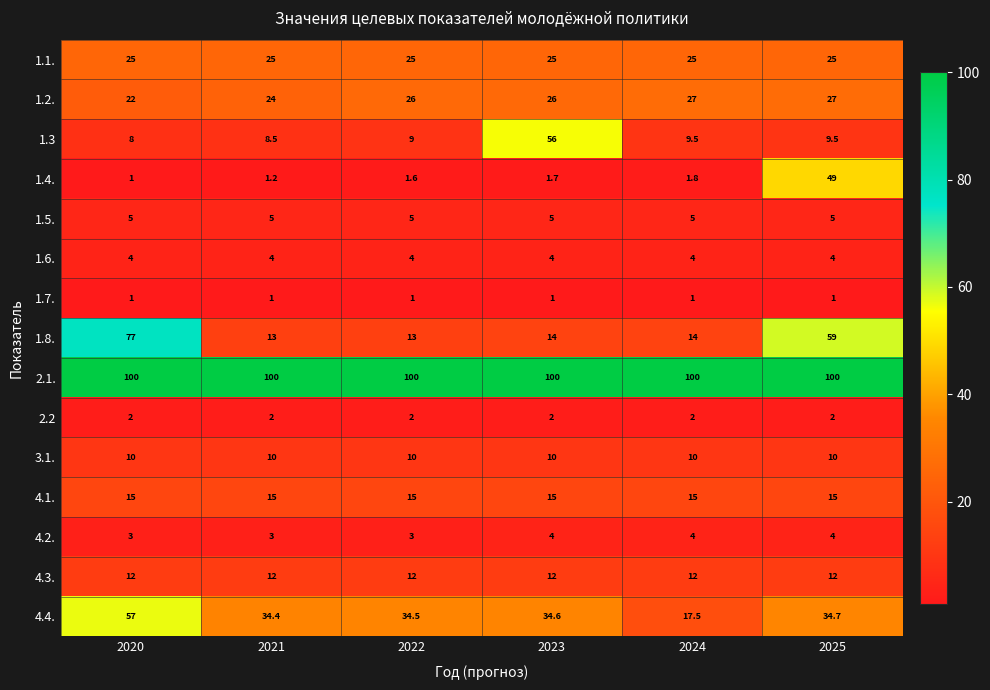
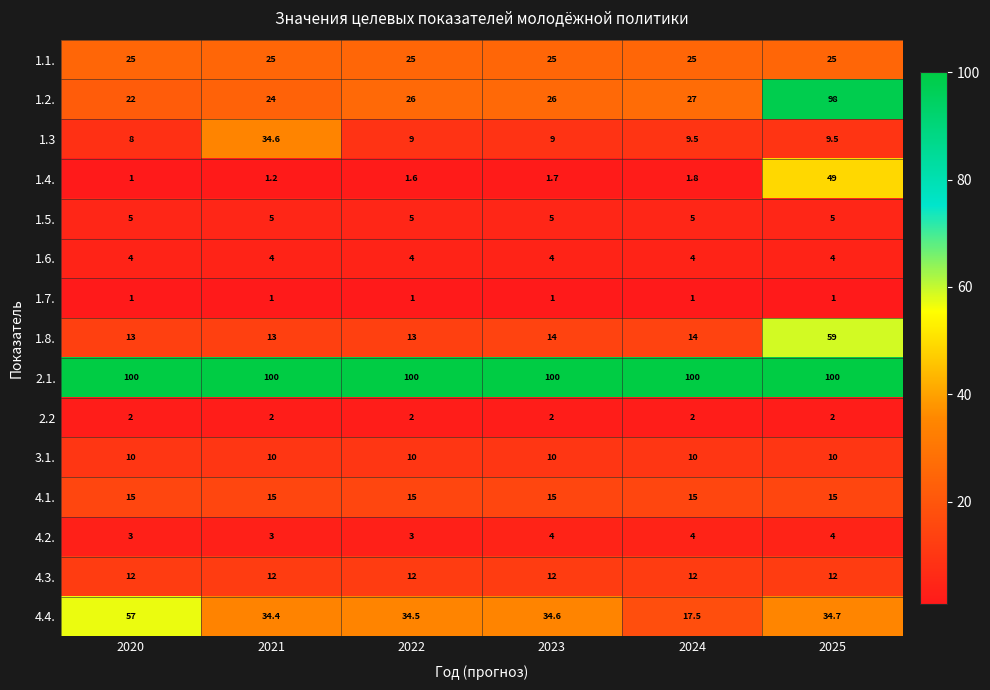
1.2., 2025: 27 -> 98
1.3, 2021: 8.5 -> 34.6
1.3, 2023: 56 -> 9
1.8., 2020: 77 -> 13
